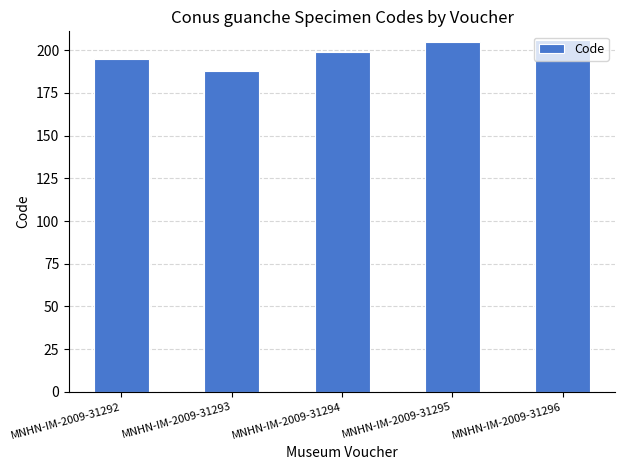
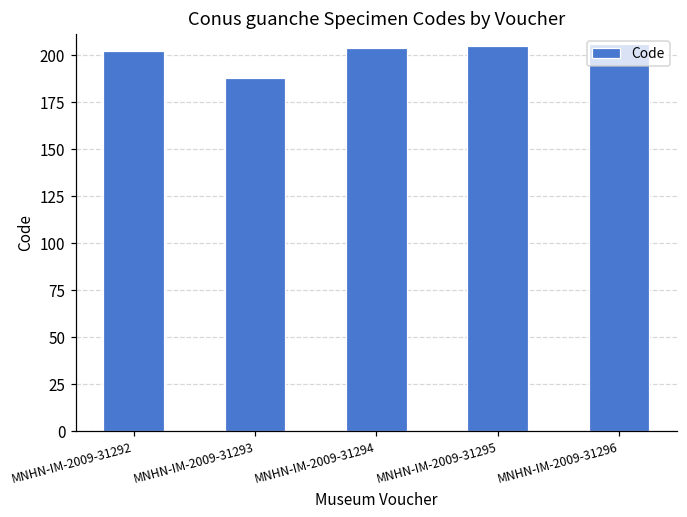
MNHN-IM-2009-31292: 195 -> 202
MNHN-IM-2009-31294: 199 -> 204
